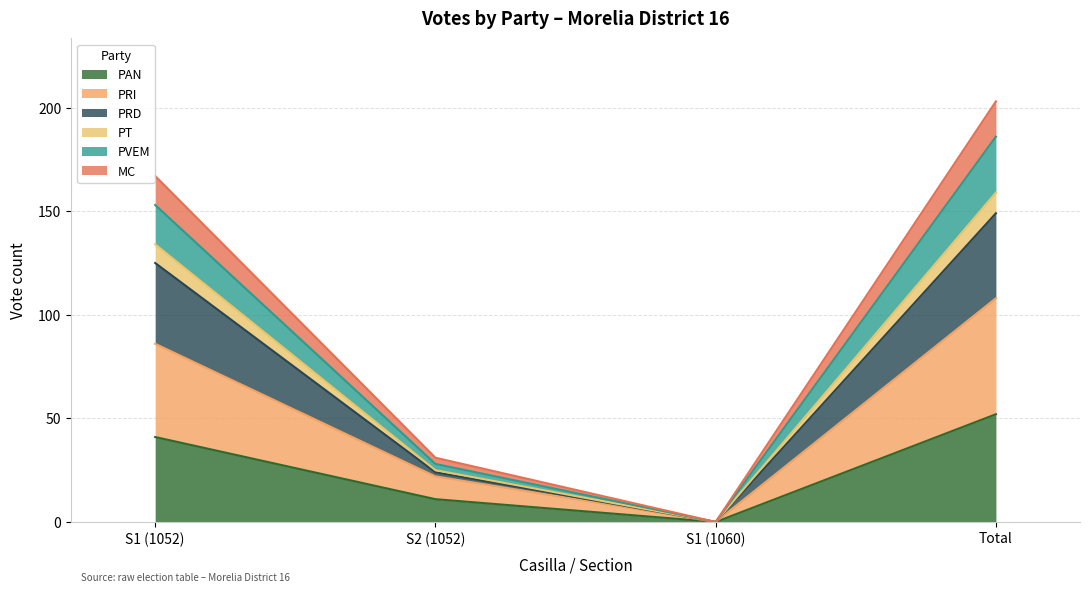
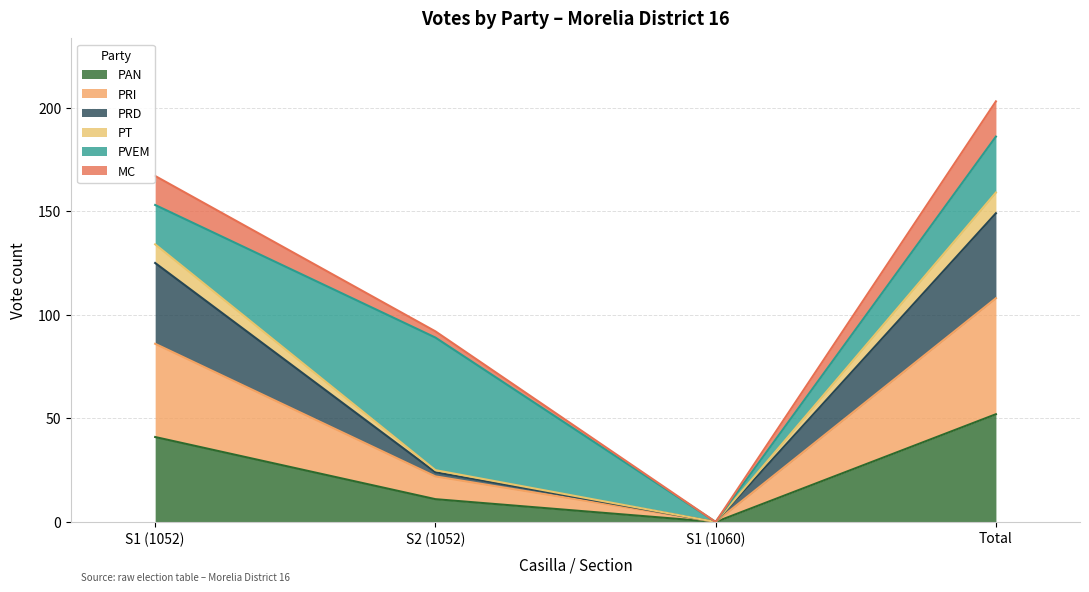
PVEM, S2 (1052): 3 -> 64
